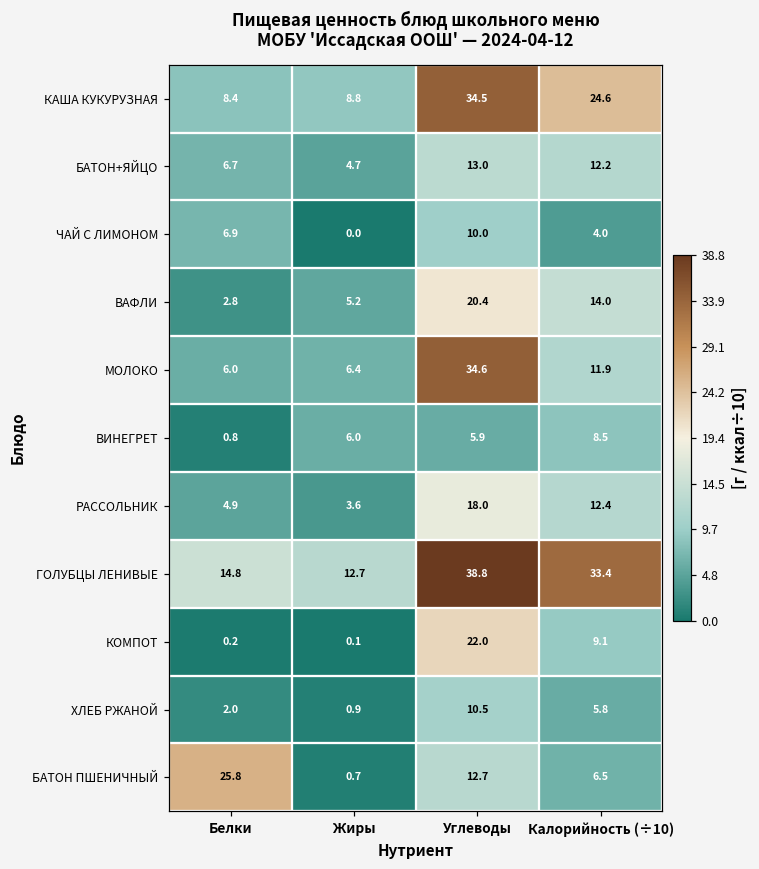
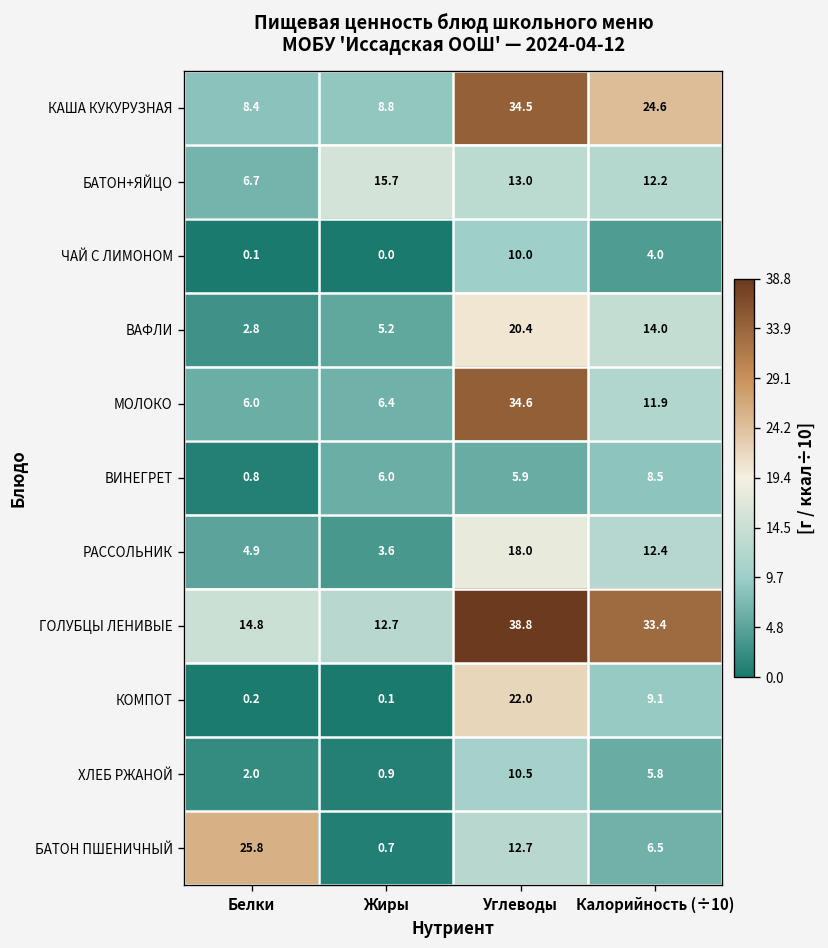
БАТОН+ЯЙЦО, Жиры: 4.7 -> 15.7
ЧАЙ С ЛИМОНОМ, Белки: 6.9 -> 0.1
